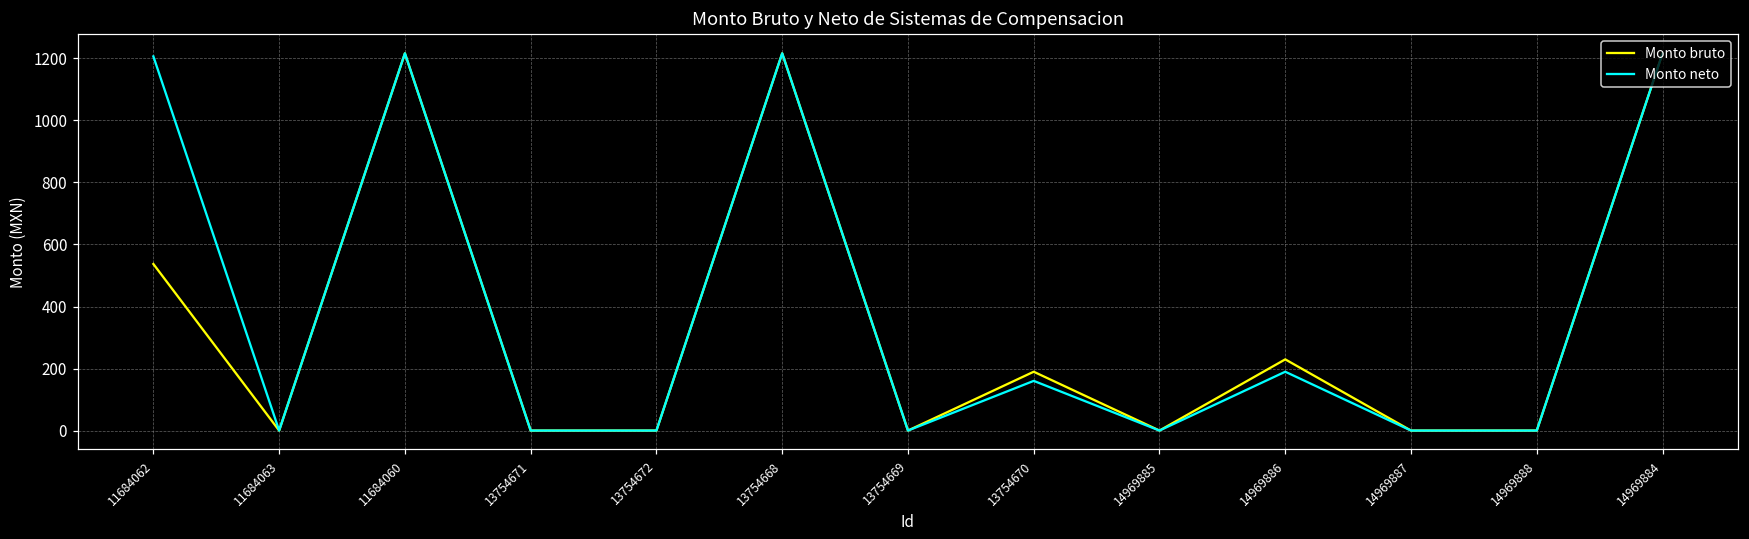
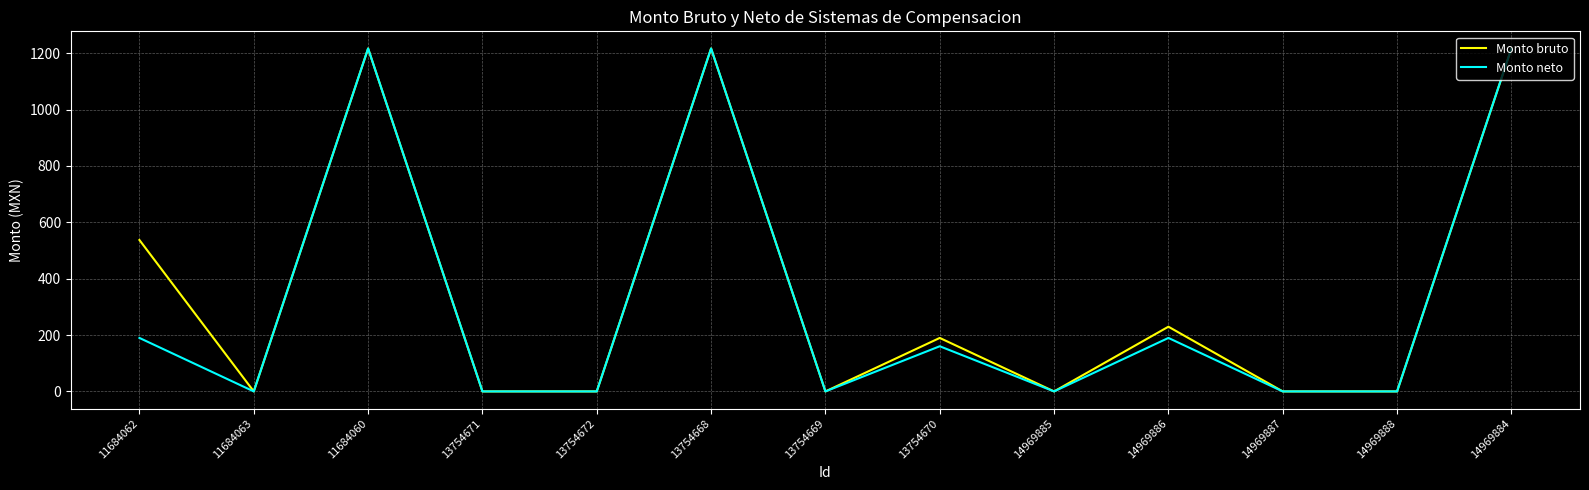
Monto neto, 11684062: 1210 -> 190
